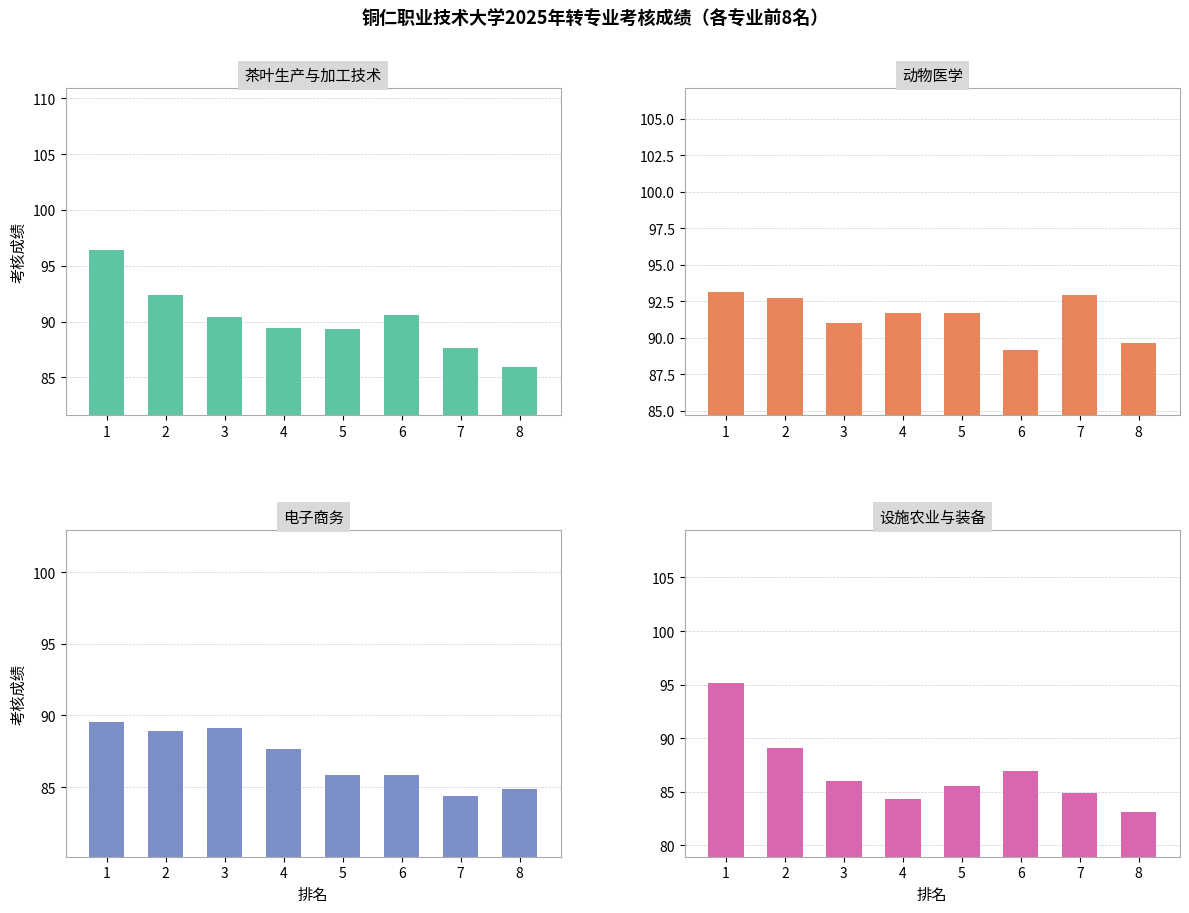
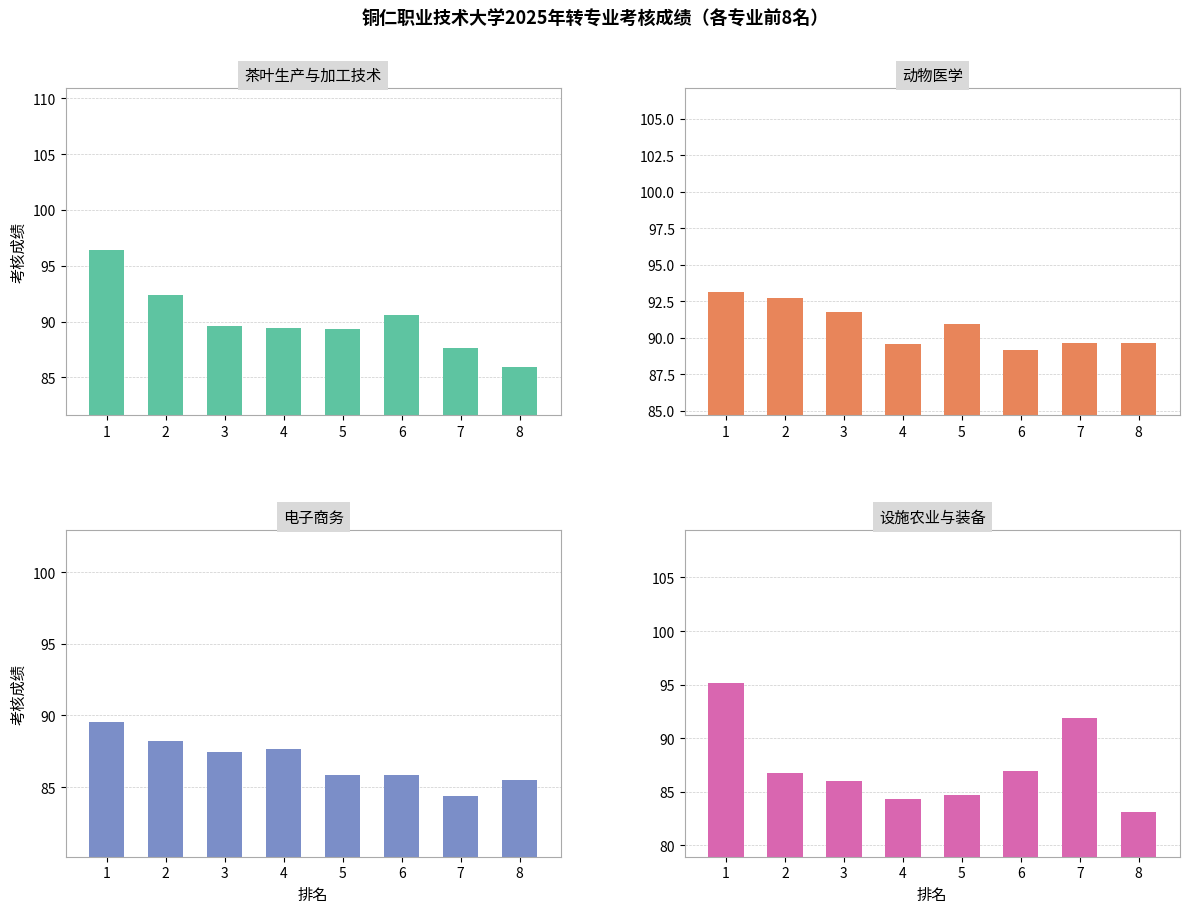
茶叶生产与加工技术, 3: 90.4 -> 89.6
动物医学, 3: 91.0 -> 91.8
动物医学, 4: 91.7 -> 89.6
动物医学, 5: 91.7 -> 91.0
动物医学, 7: 93.0 -> 89.7
电子商务, 2: 88.9 -> 88.2
电子商务, 3: 89.1 -> 87.4
电子商务, 8: 84.9 -> 85.5
设施农业与装备, 2: 89.1 -> 86.8
设施农业与装备, 5: 85.6 -> 84.7
设施农业与装备, 7: 84.9 -> 91.9
